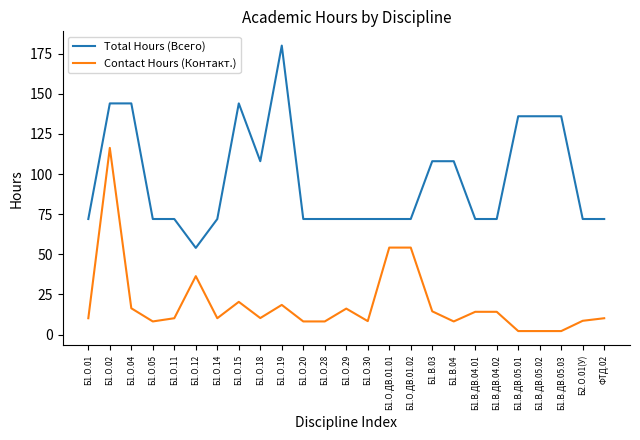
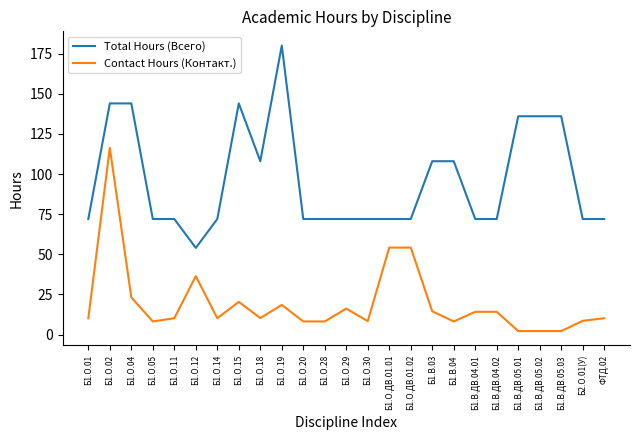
Contact Hours (Контакт.), Б1.О.04: 16 -> 23
